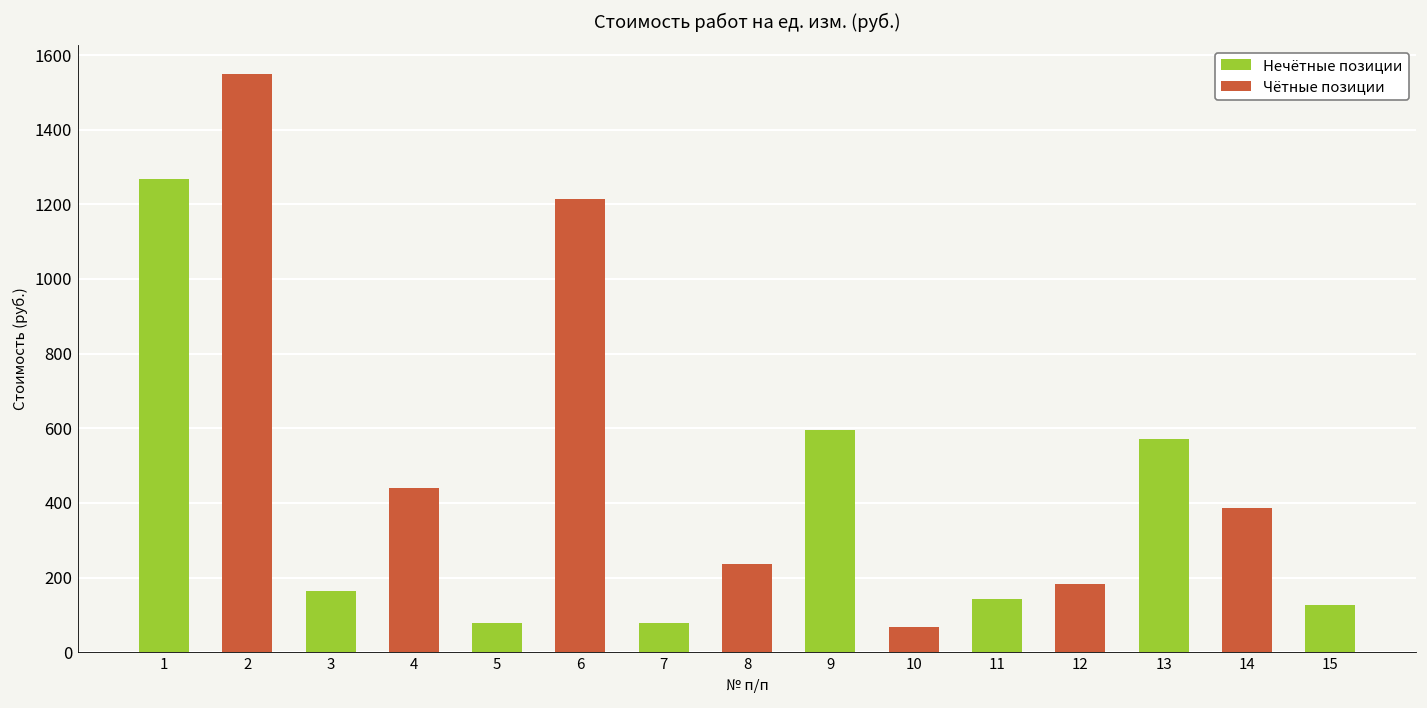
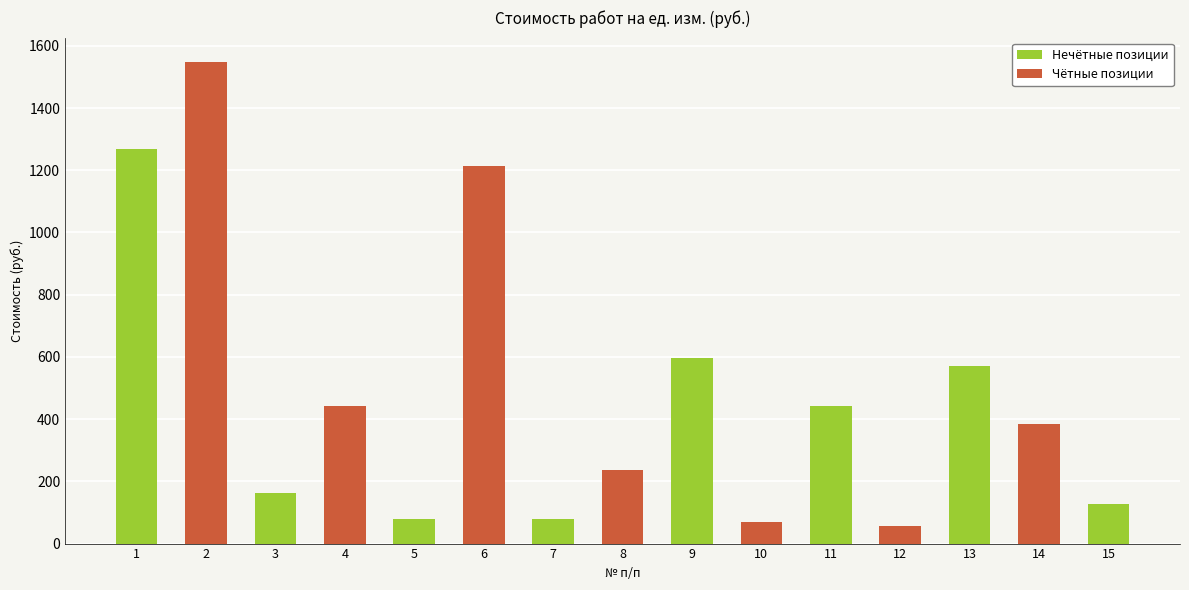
11: 140 -> 440
12: 180 -> 60
